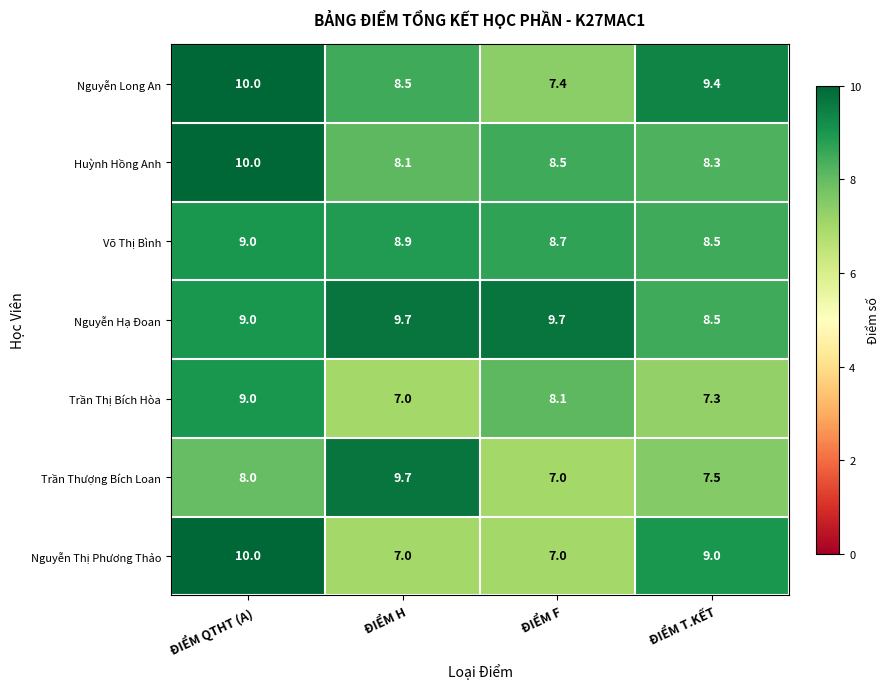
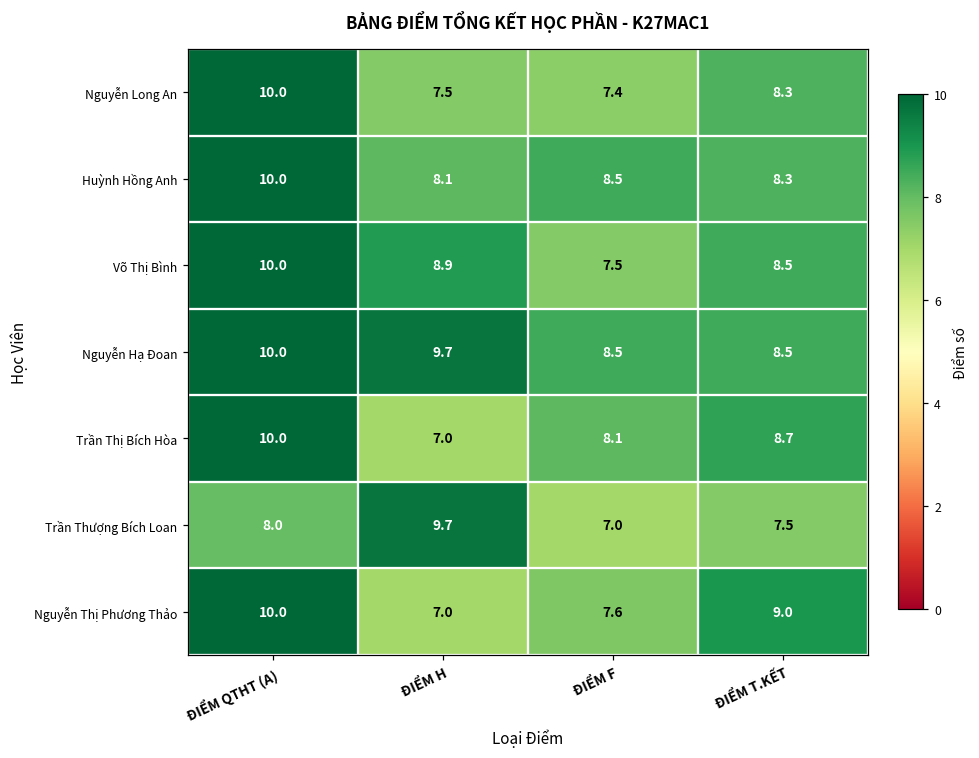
Nguyễn Long An, ĐIỂM H: 8.5 -> 7.5
Nguyễn Long An, ĐIỂM T.KẾT: 9.4 -> 8.3
Võ Thị Bình, ĐIỂM QTHT (A): 9.0 -> 10.0
Võ Thị Bình, ĐIỂM F: 8.7 -> 7.5
Nguyễn Hạ Đoan, ĐIỂM QTHT (A): 9.0 -> 10.0
Nguyễn Hạ Đoan, ĐIỂM F: 9.7 -> 8.5
Trần Thị Bích Hòa, ĐIỂM QTHT (A): 9.0 -> 10.0
Trần Thị Bích Hòa, ĐIỂM T.KẾT: 7.3 -> 8.7
Nguyễn Thị Phương Thảo, ĐIỂM F: 7.0 -> 7.6
